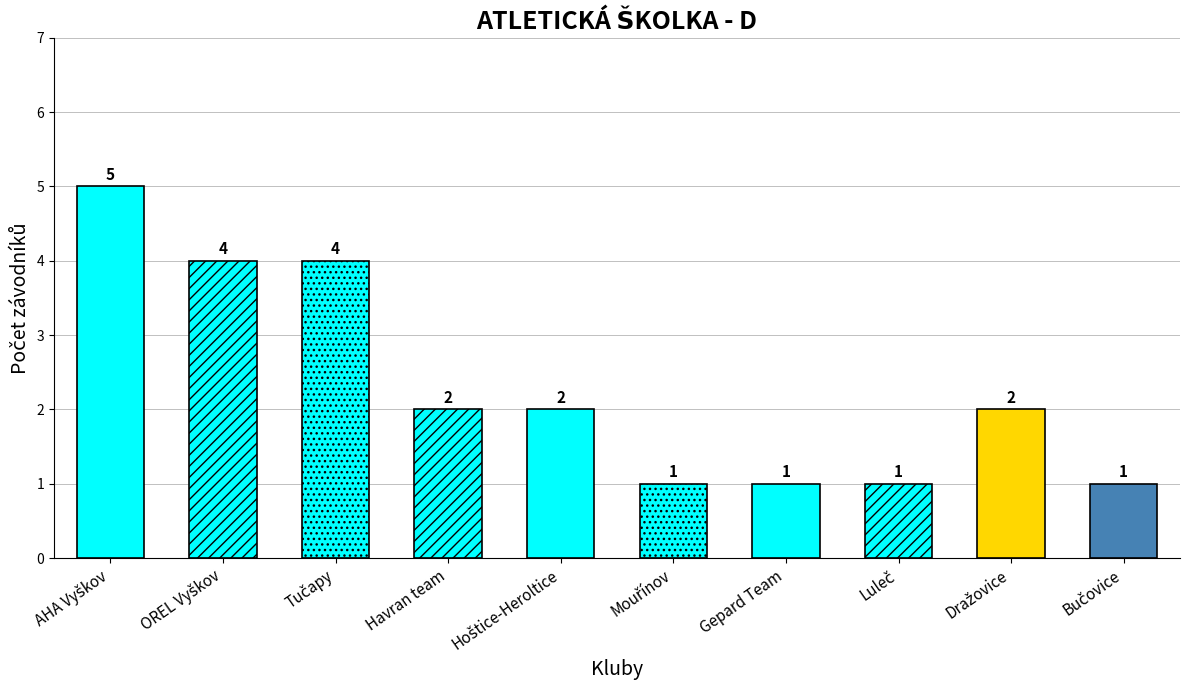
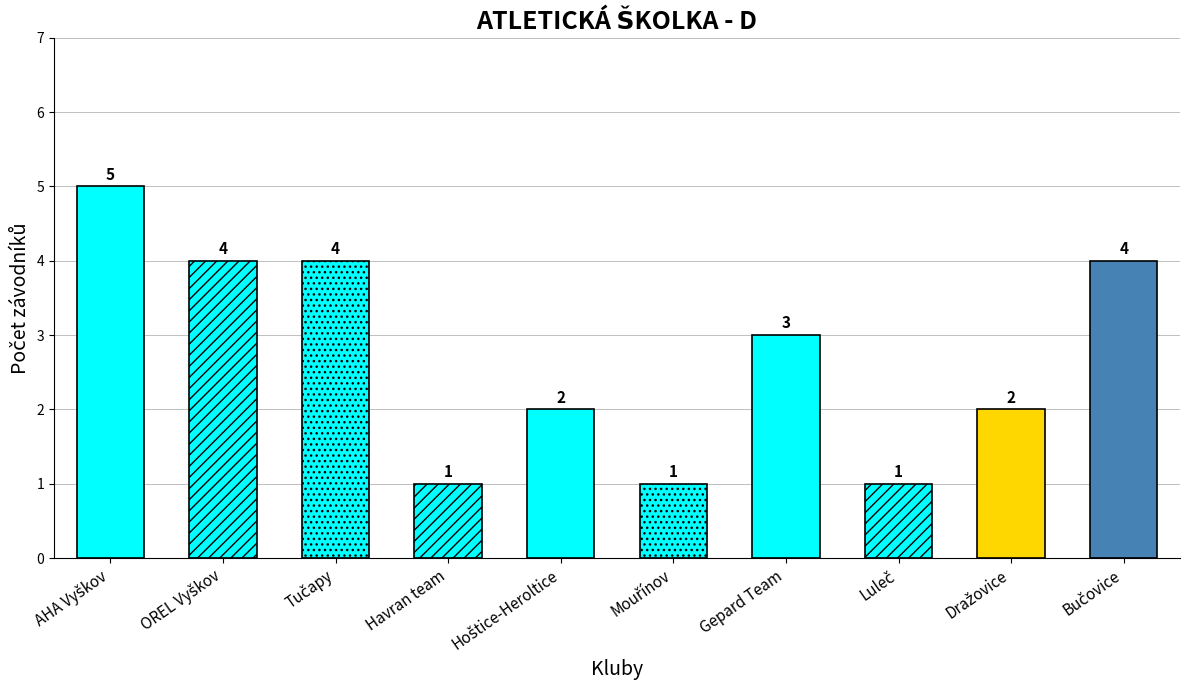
Havran team: 2 -> 1
Gepard Team: 1 -> 3
Bučovice: 1 -> 4
